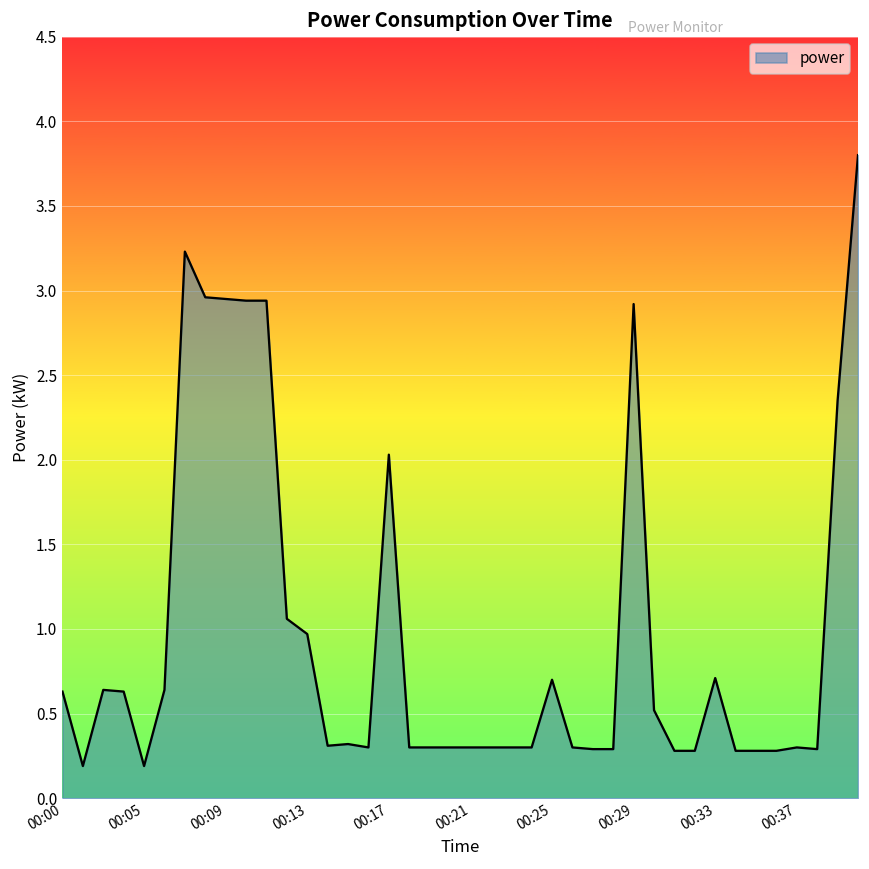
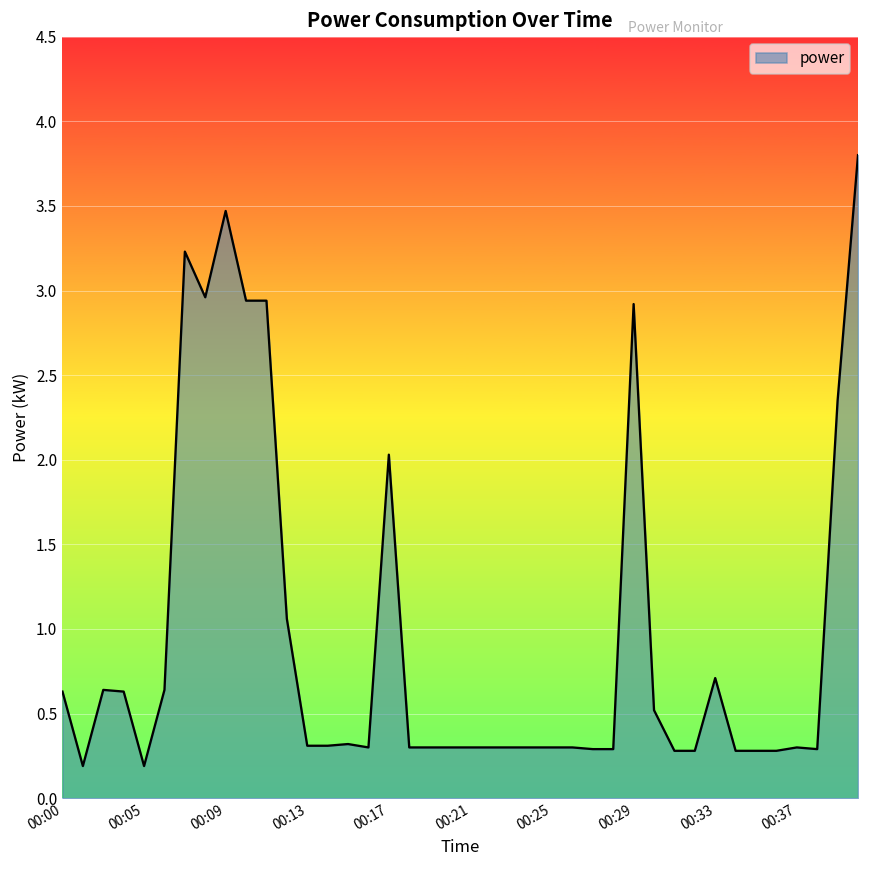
00:09: 2.95 -> 3.47
00:13: 0.97 -> 0.31
00:25: 0.7 -> 0.3
